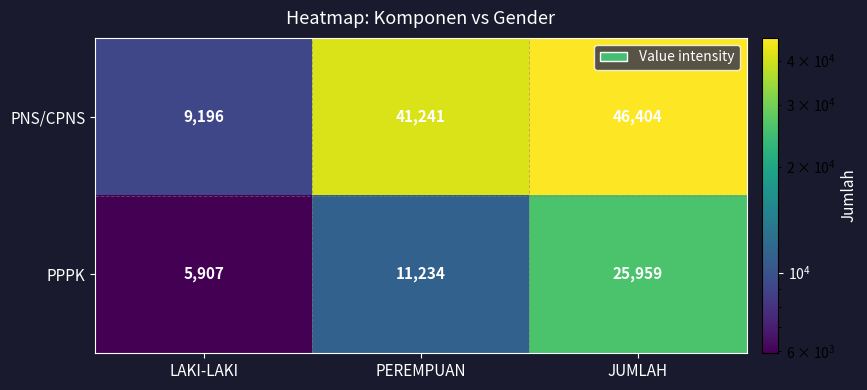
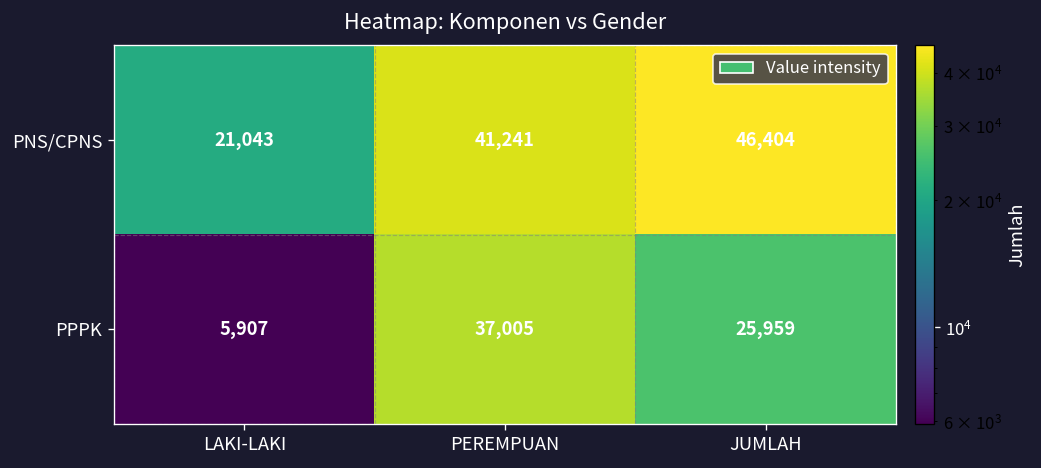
PNS/CPNS, LAKI-LAKI: 9,196 -> 21,043
PPPK, PEREMPUAN: 11,234 -> 37,005
